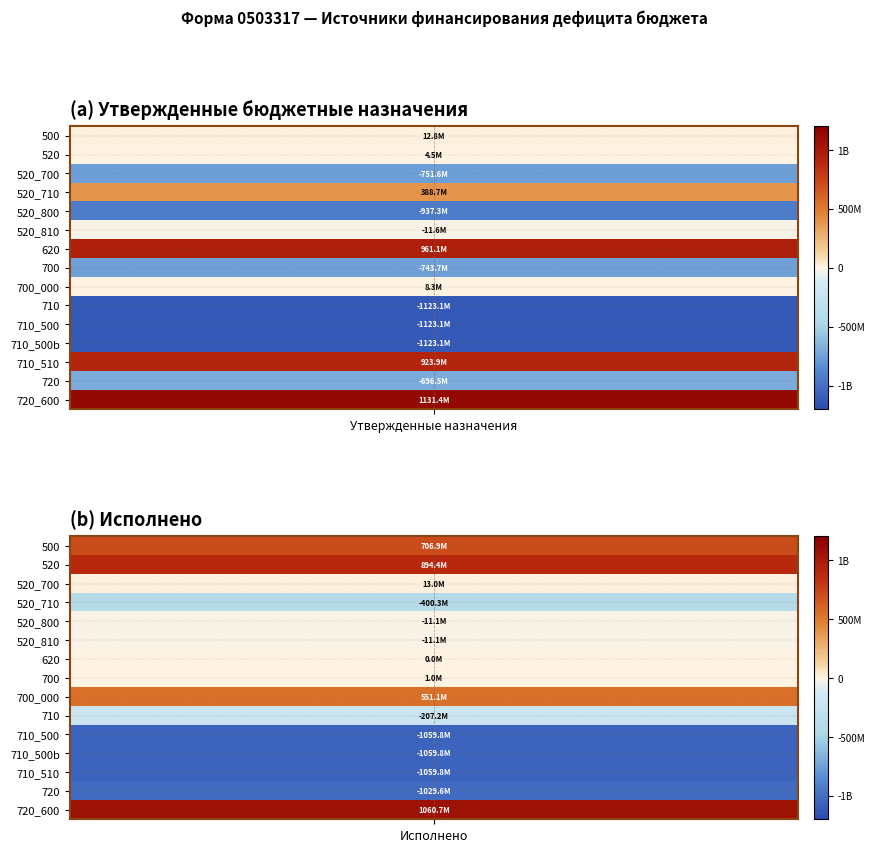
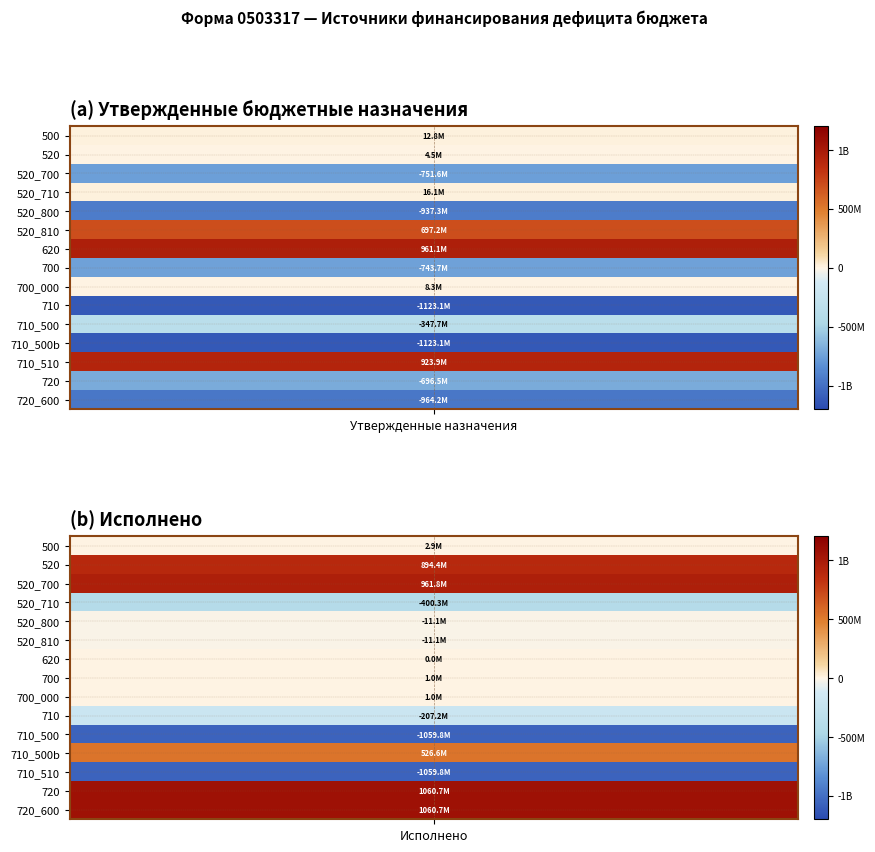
(a) Утвержденные бюджетные назначения, 520_710, Утвержденные назначения: 388.7M -> 16.1M
(a) Утвержденные бюджетные назначения, 520_810, Утвержденные назначения: -11.6M -> 697.2M
(a) Утвержденные бюджетные назначения, 710_500, Утвержденные назначения: -1123.1M -> -347.7M
(a) Утвержденные бюджетные назначения, 720_600, Утвержденные назначения: 1131.4M -> -964.2M
(b) Исполнено, 500, Исполнено: 706.9M -> 2.9M
(b) Исполнено, 520_700, Исполнено: 13.0M -> 961.8M
(b) Исполнено, 700_000, Исполнено: 551.1M -> 1.0M
(b) Исполнено, 710_500b, Исполнено: -1059.8M -> 526.6M
(b) Исполнено, 720, Исполнено: -1029.6M -> 1060.7M
